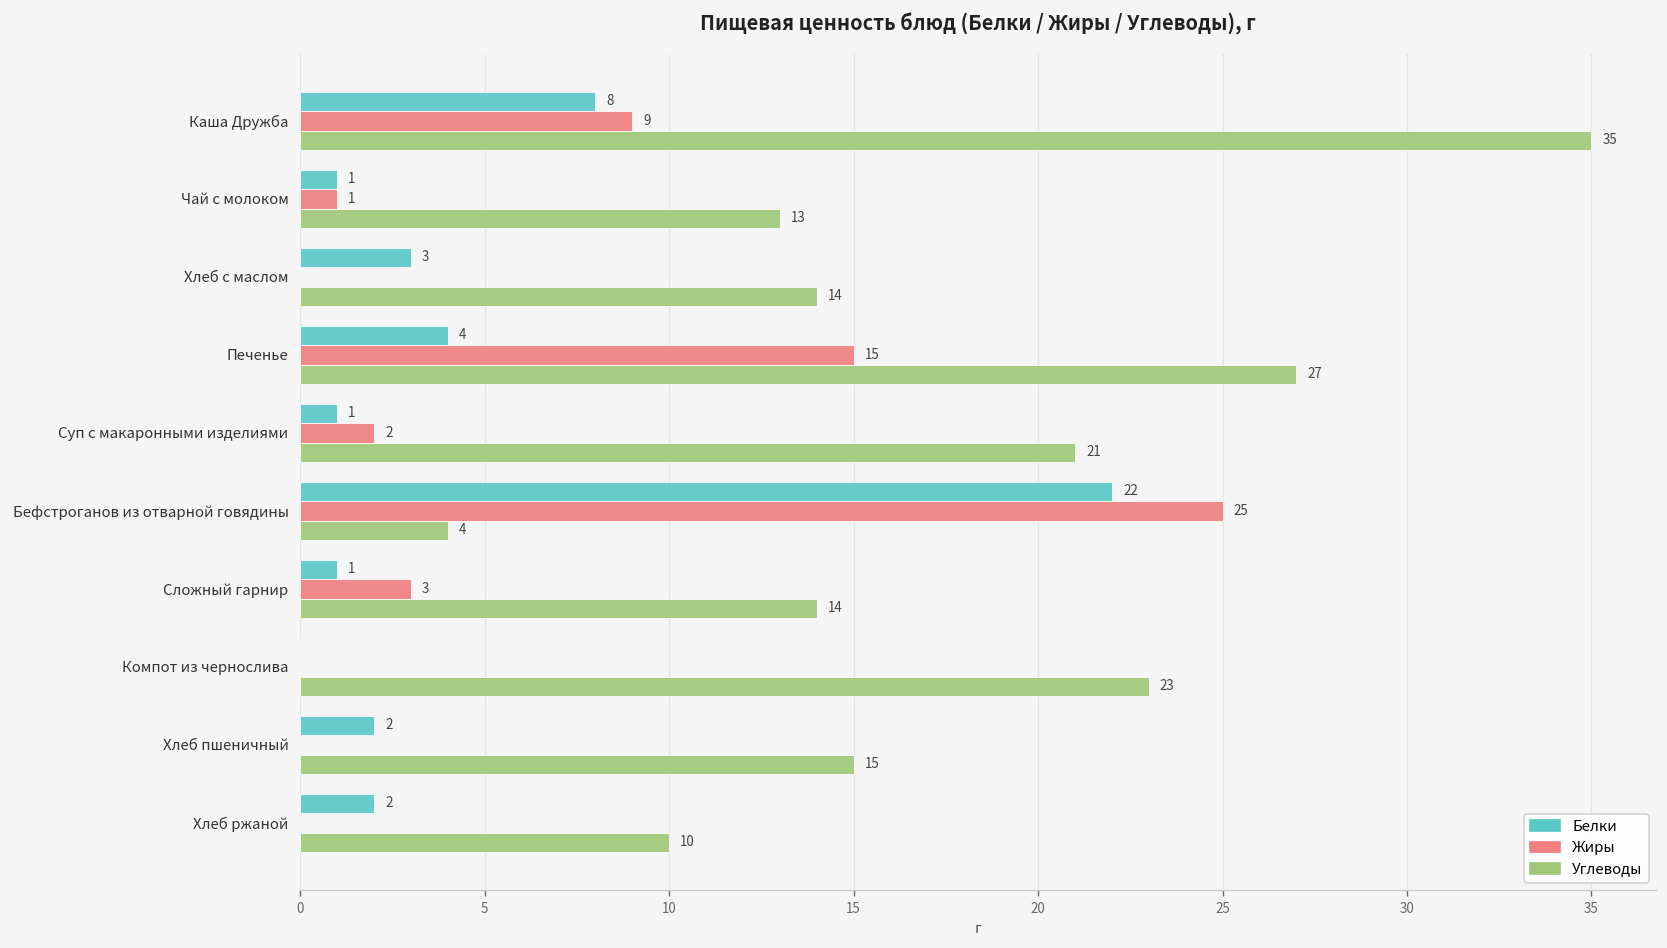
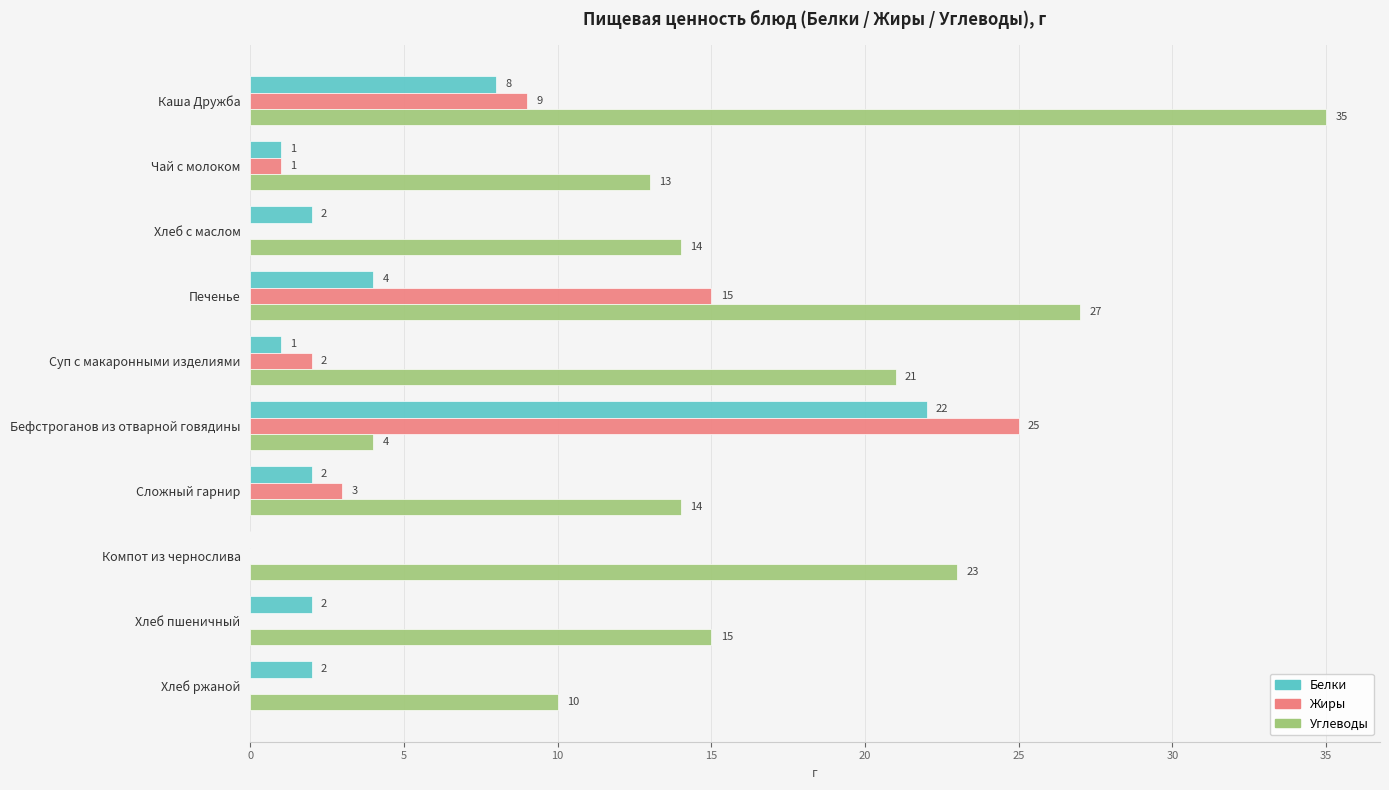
Белки, Хлеб с маслом: 3 -> 2
Белки, Сложный гарнир: 1 -> 2
